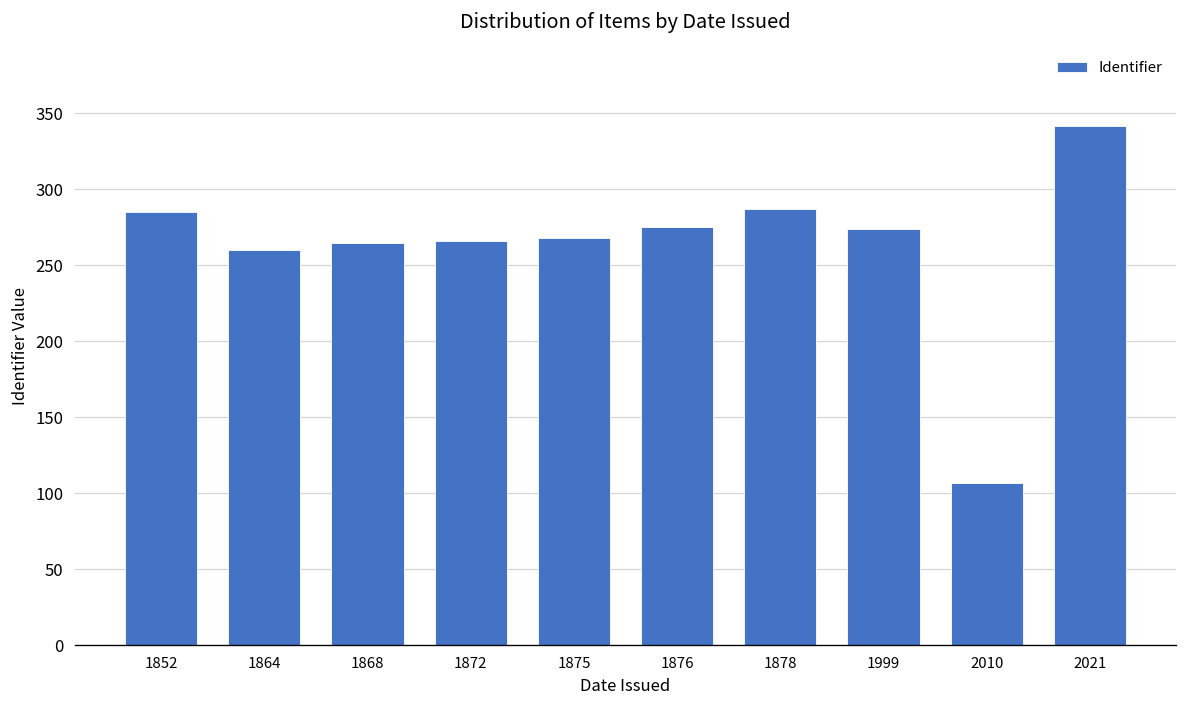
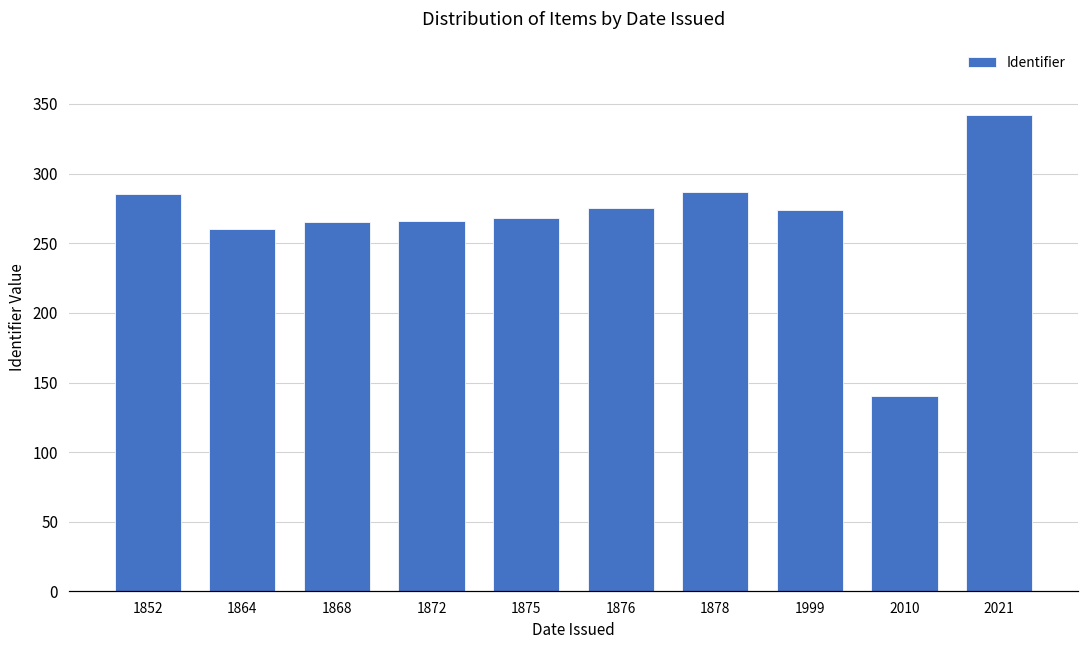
2010: 107 -> 140
